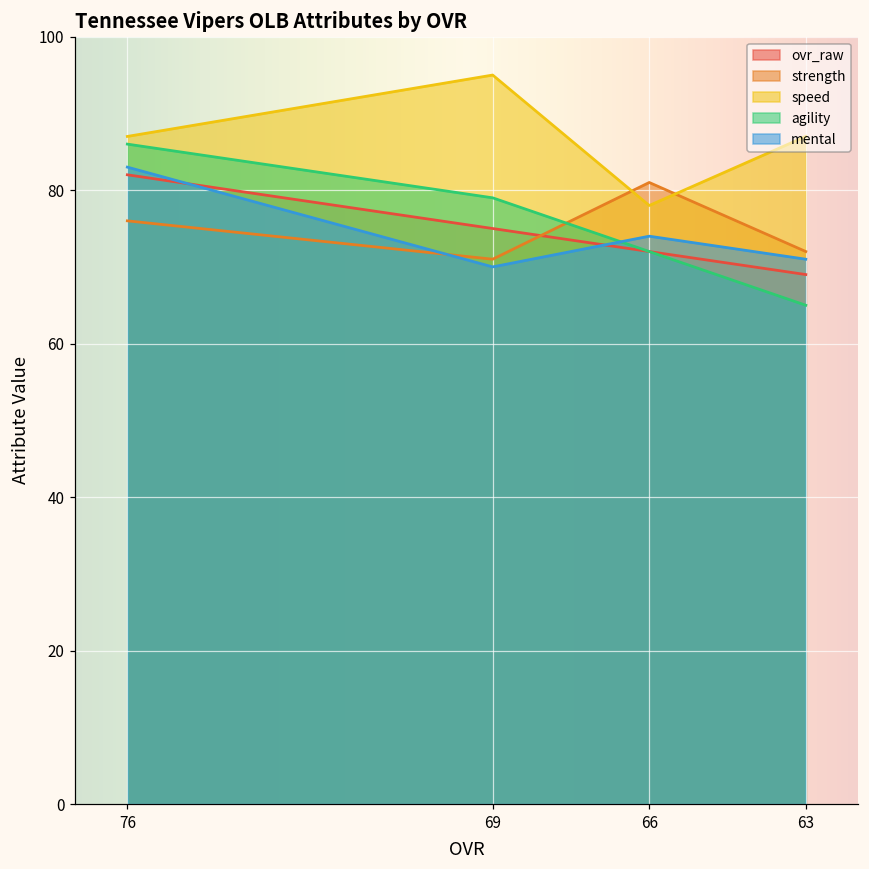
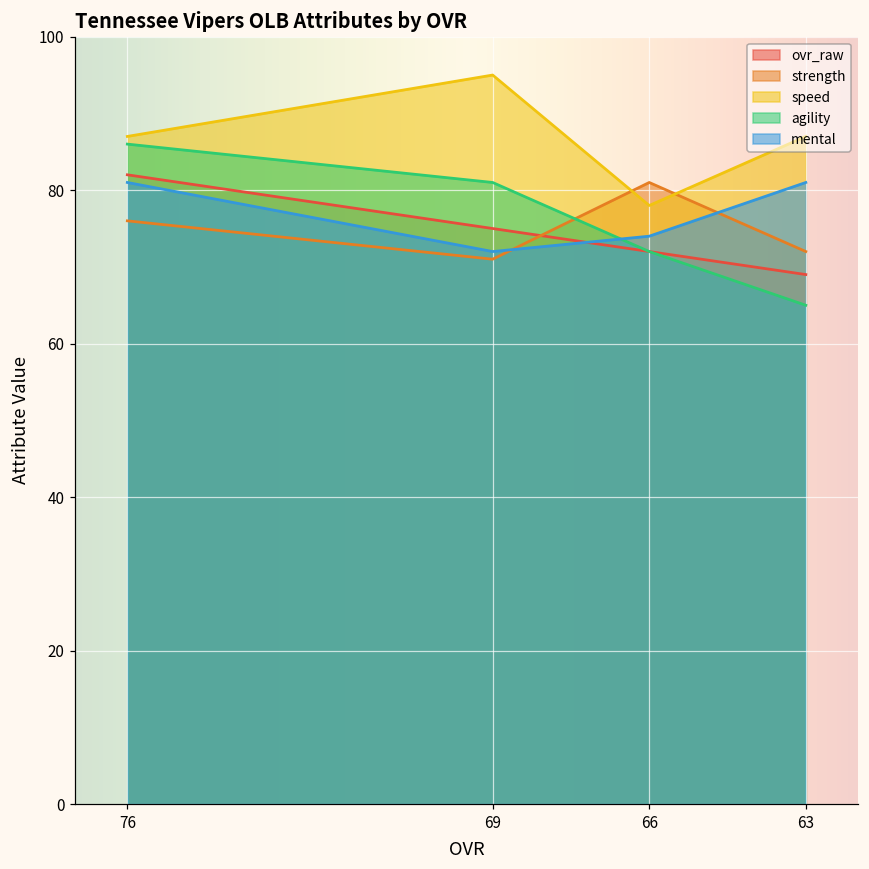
mental, 76: 83 -> 81
agility, 69: 79 -> 81
mental, 69: 70 -> 72
mental, 63: 71 -> 81
